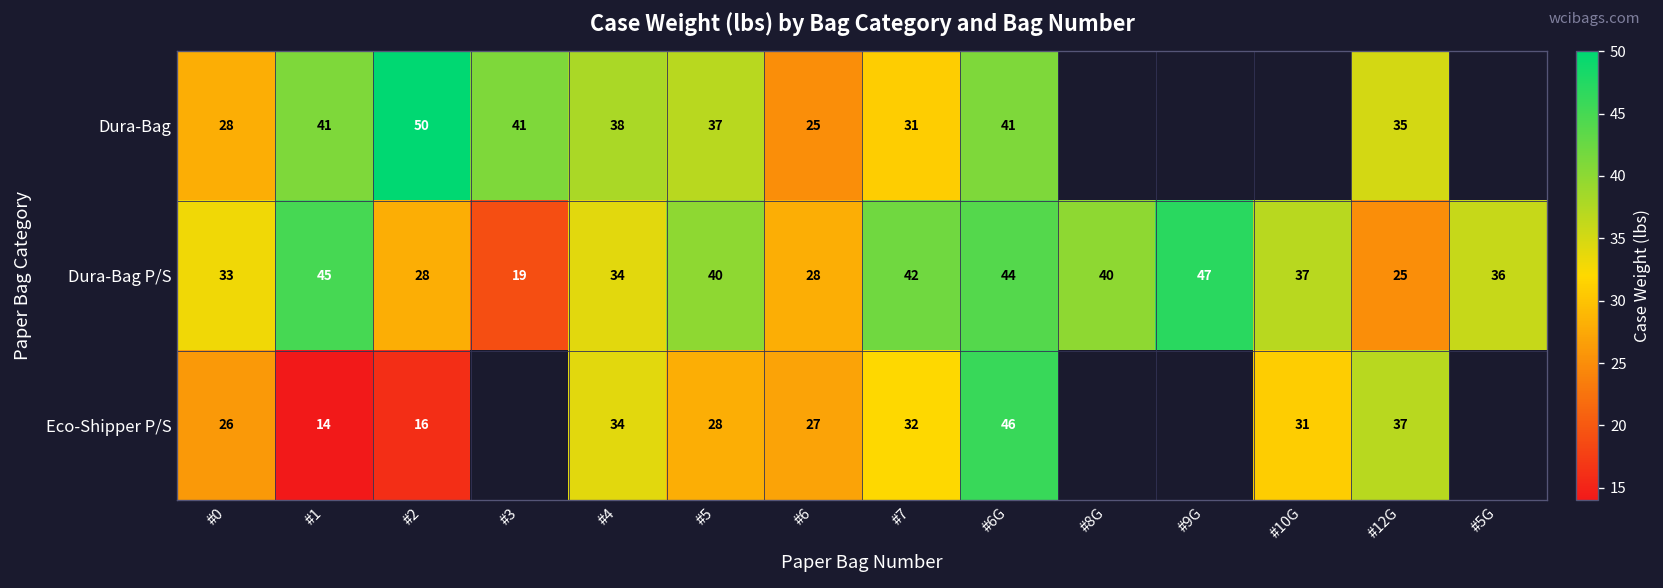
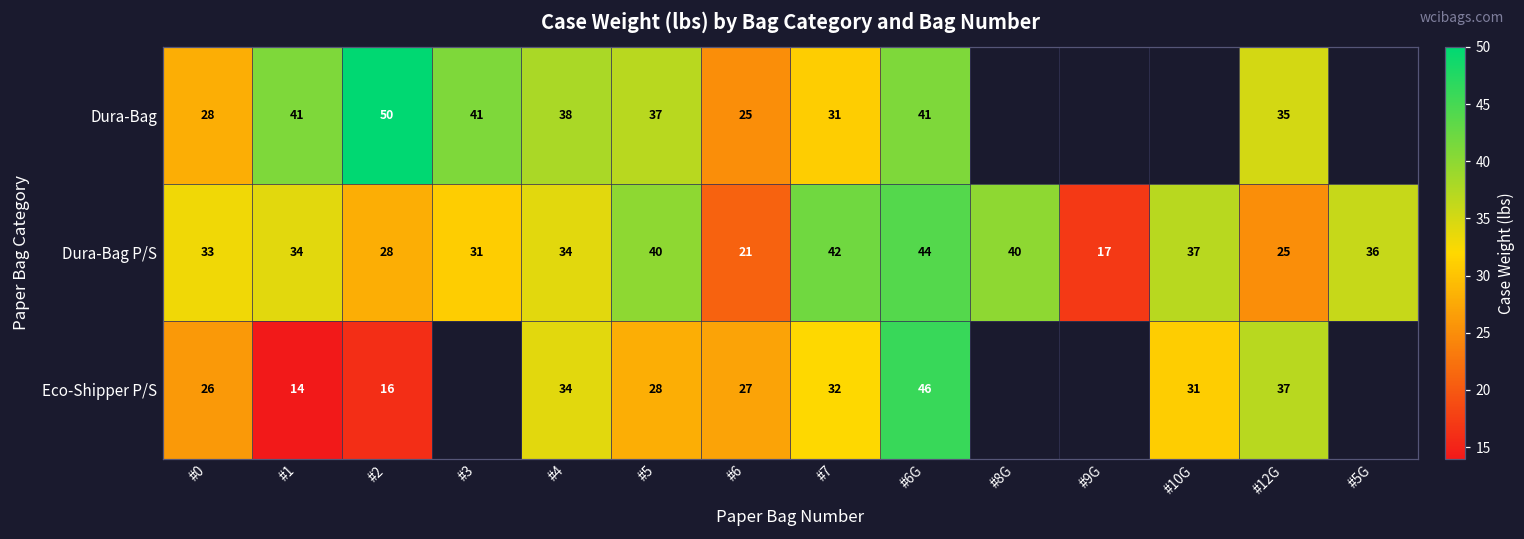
Dura-Bag P/S, #1: 45 -> 34
Dura-Bag P/S, #3: 19 -> 31
Dura-Bag P/S, #6: 28 -> 21
Dura-Bag P/S, #9G: 47 -> 17
